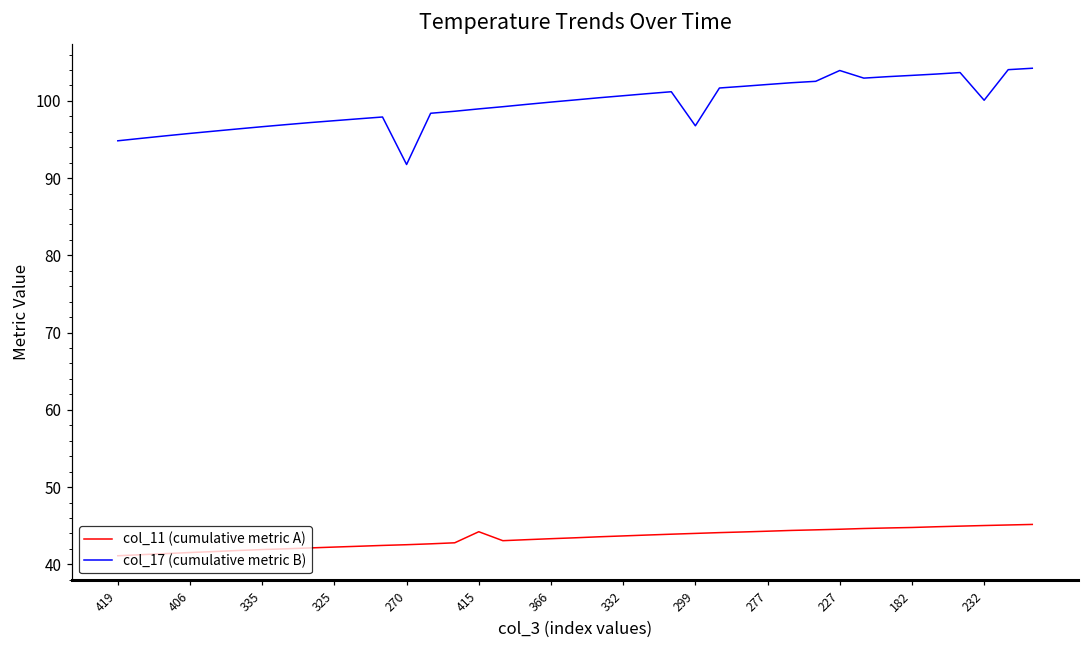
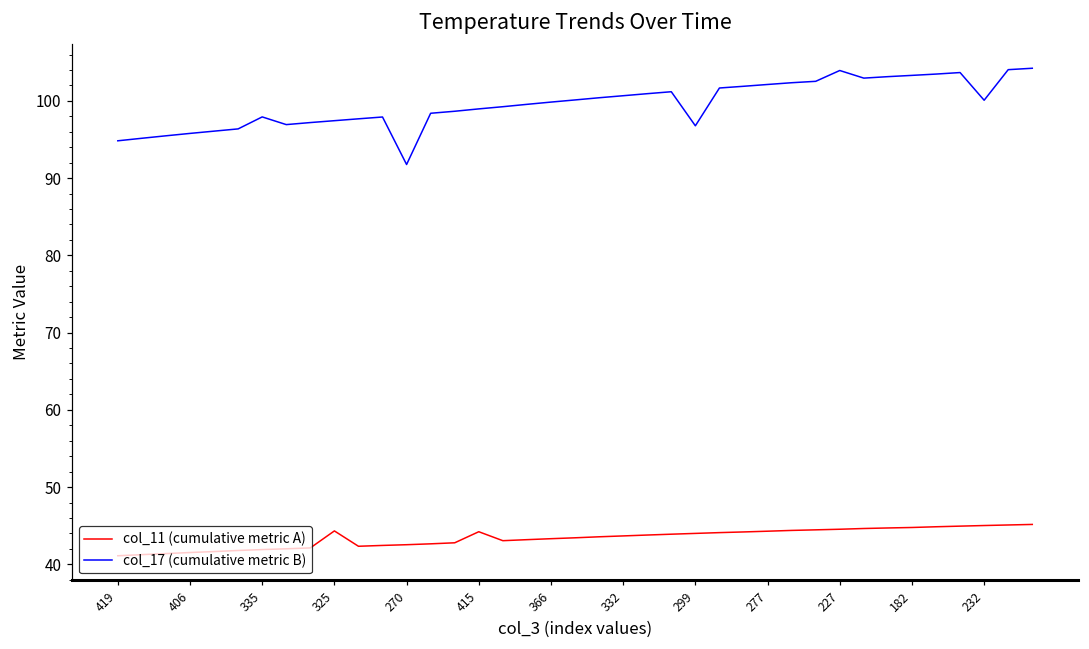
col_17 (cumulative metric B), 335: 97 -> 98
col_11 (cumulative metric A), 325: 42 -> 44
